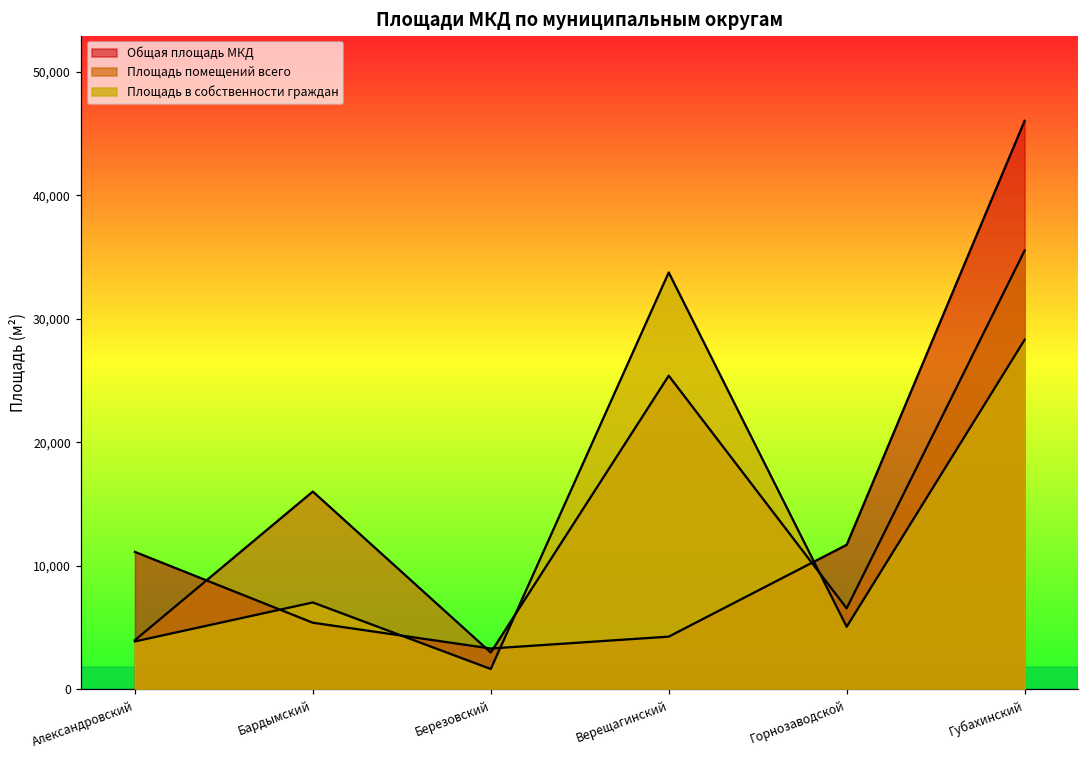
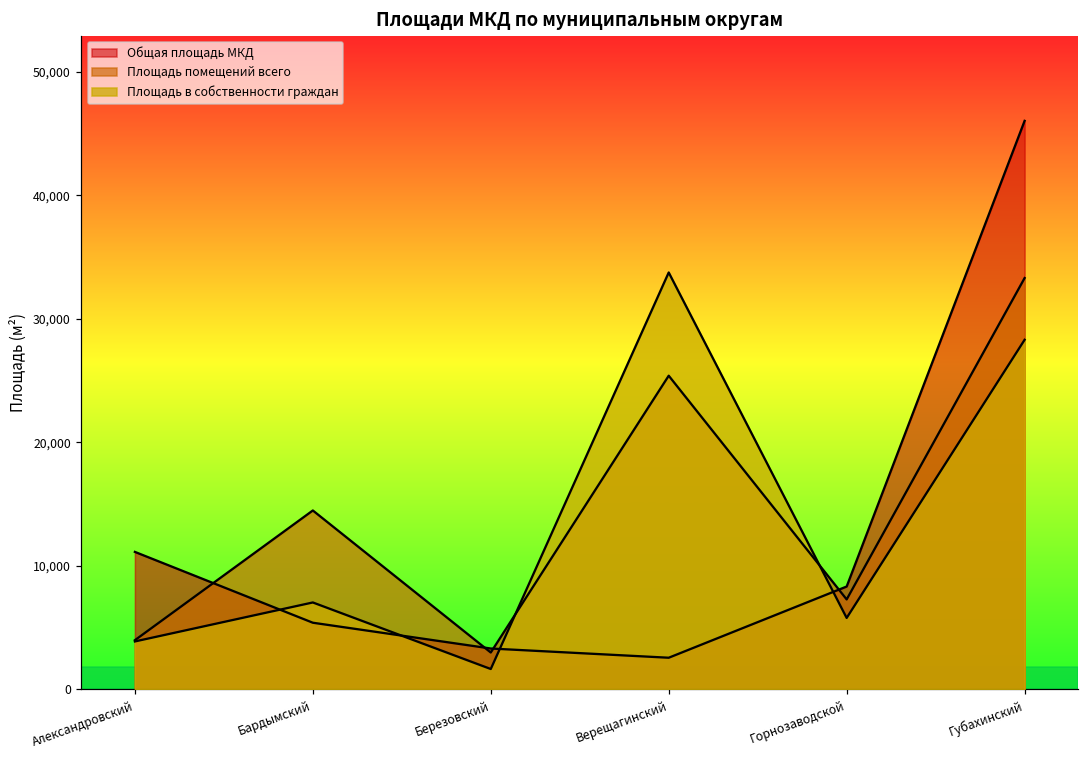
Площадь помещений всего, Бардымский: 16,000 -> 14,500
Общая площадь МКД, Верещагинский: 4,300 -> 2,600
Общая площадь МКД, Горнозаводской: 11,700 -> 8,300
Площадь помещений всего, Горнозаводской: 6,600 -> 7,300
Площадь в собственности граждан, Горнозаводской: 5,100 -> 5,800
Площадь помещений всего, Губахинский: 35,500 -> 33,300
